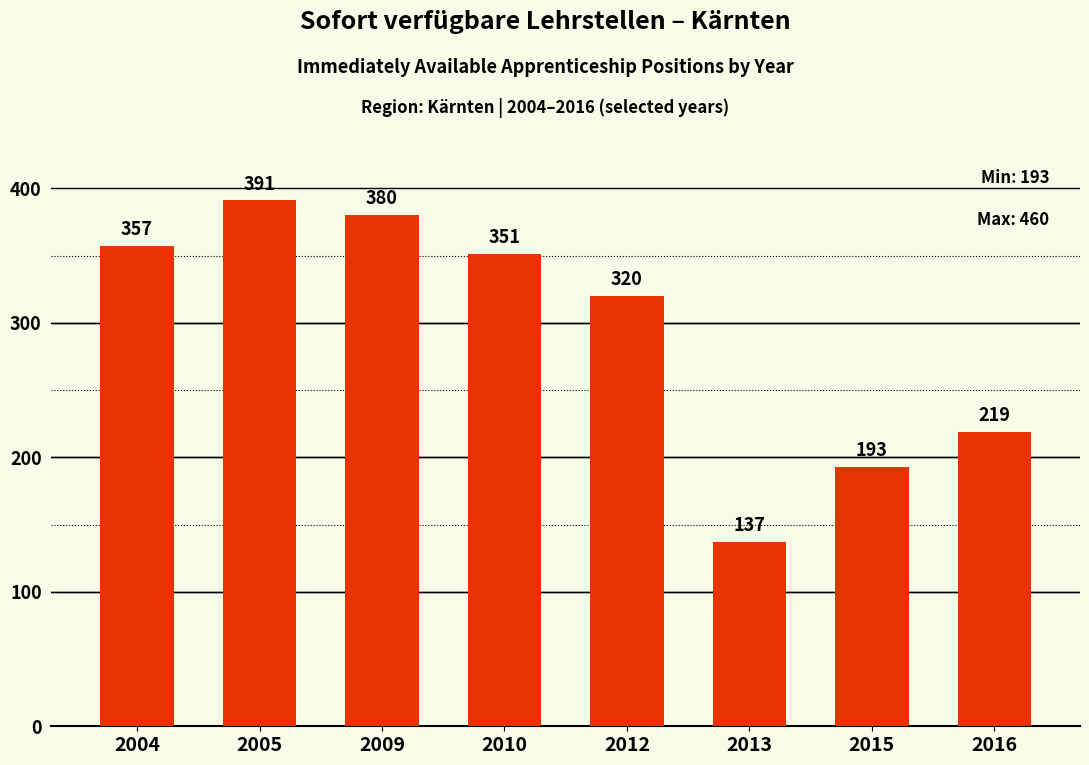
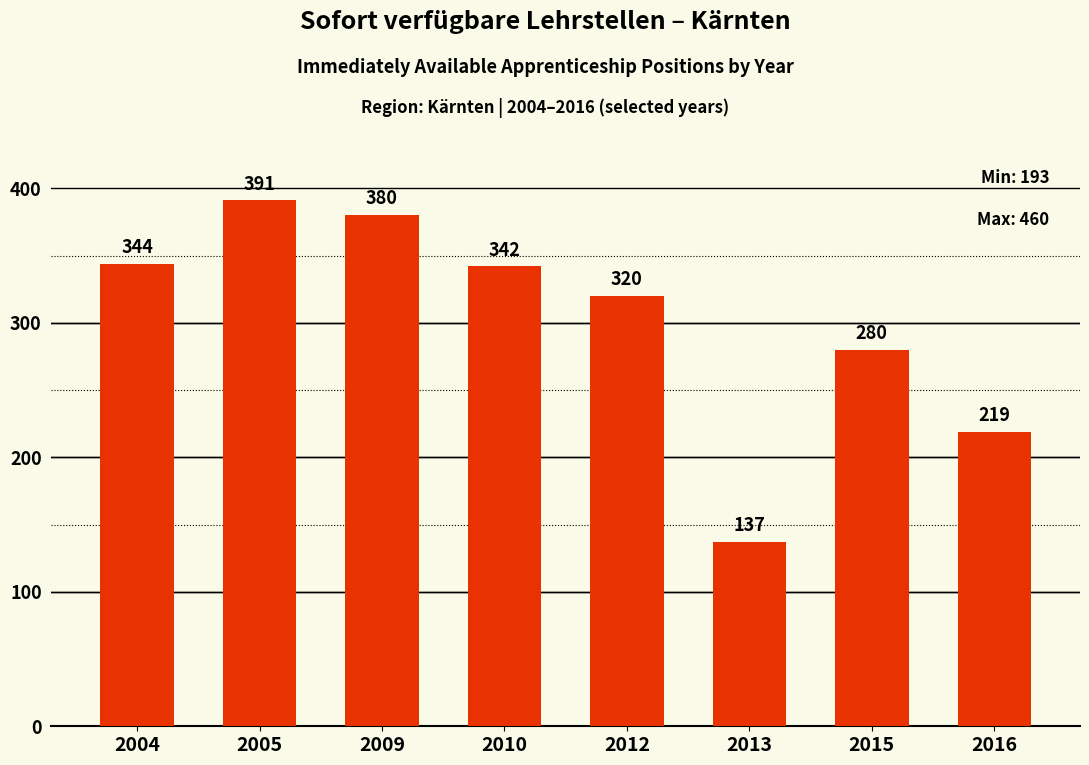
2004: 357 -> 344
2010: 351 -> 342
2015: 193 -> 280
